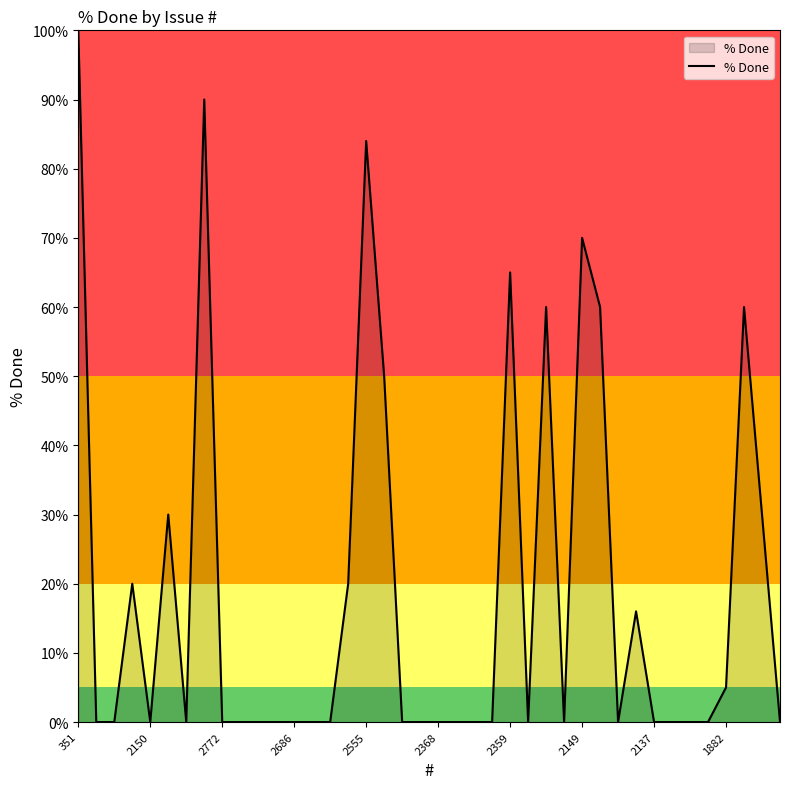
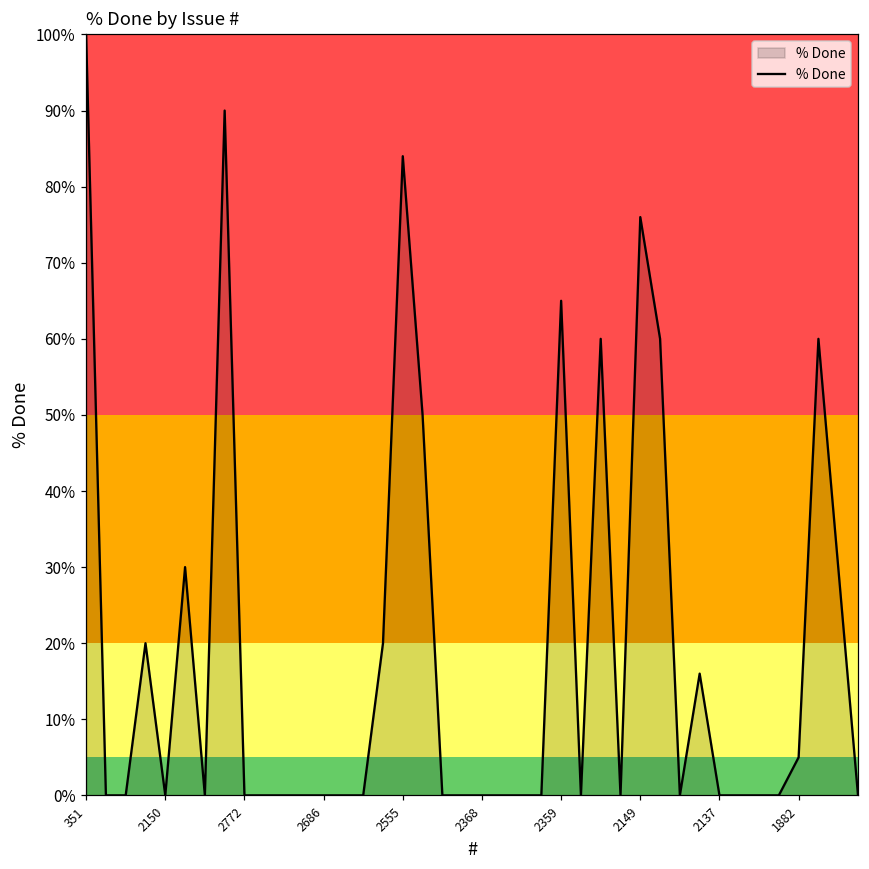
2149: 70% -> 76%
